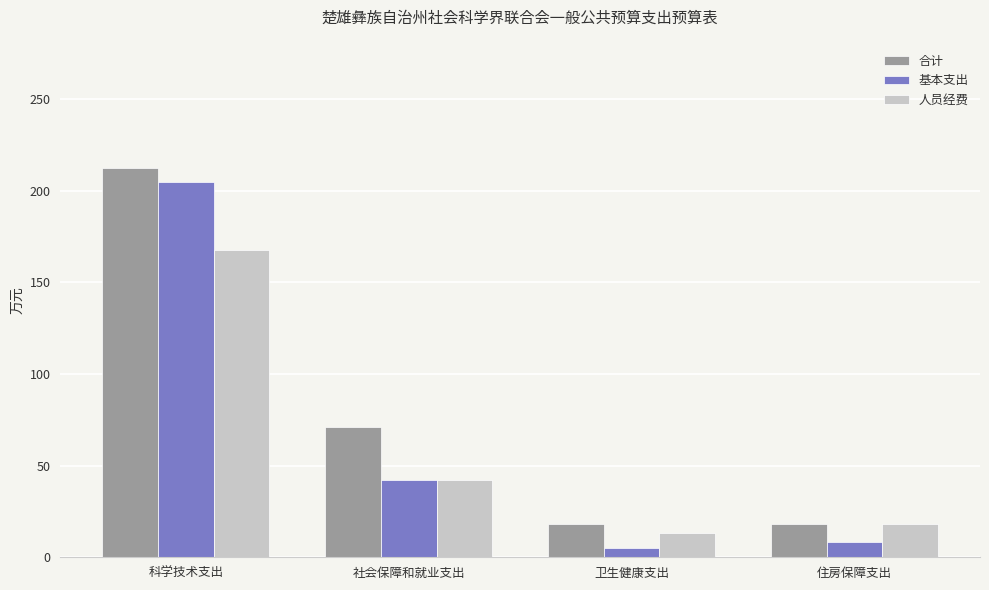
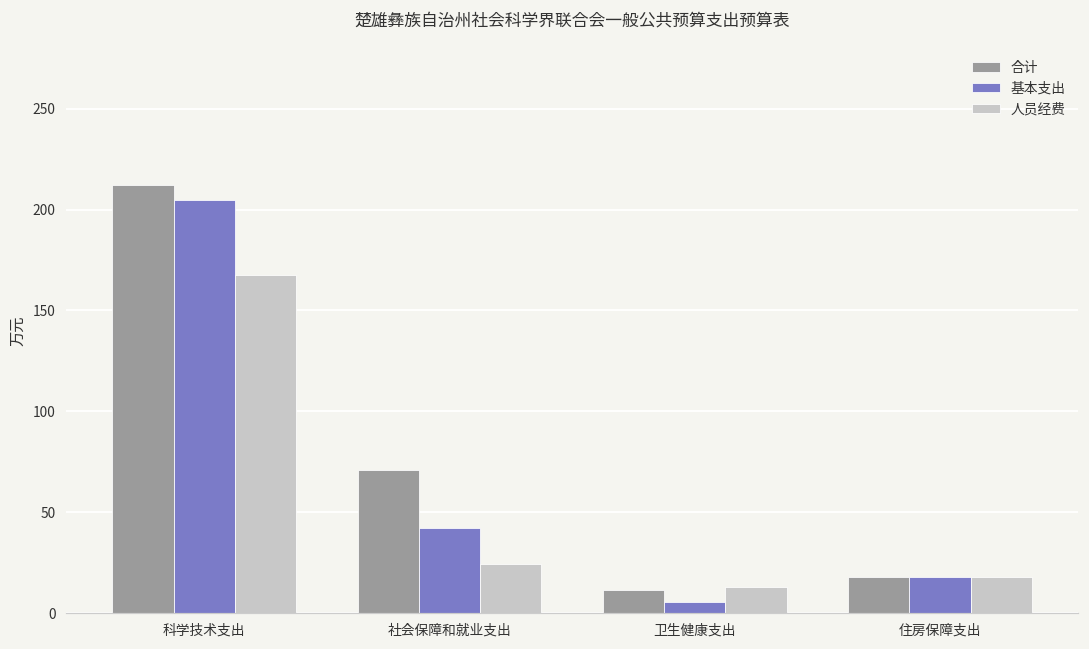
人员经费, 社会保障和就业支出: 42 -> 24
合计, 卫生健康支出: 18 -> 11
基本支出, 住房保障支出: 9 -> 18
